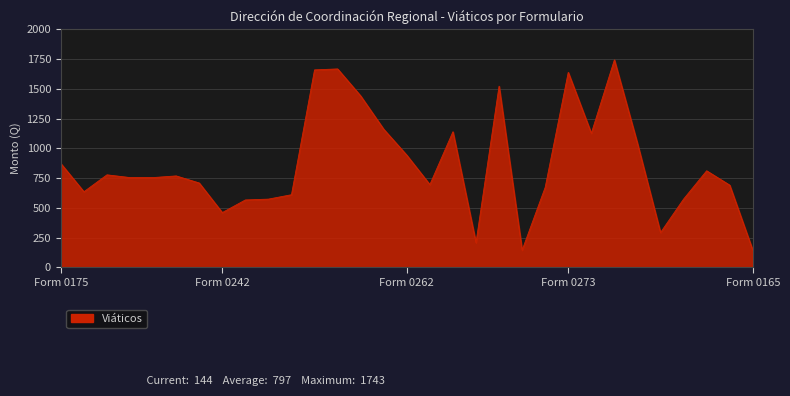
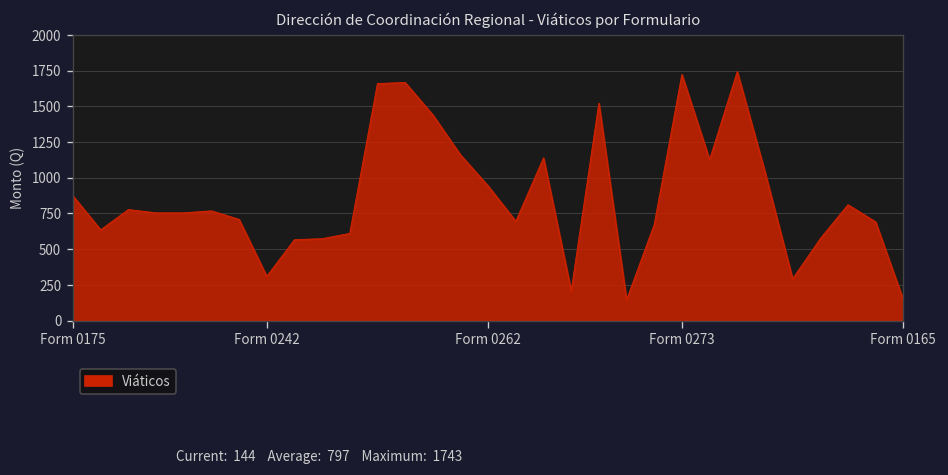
Form 0242: 460 -> 310
Form 0273: 1640 -> 1720
